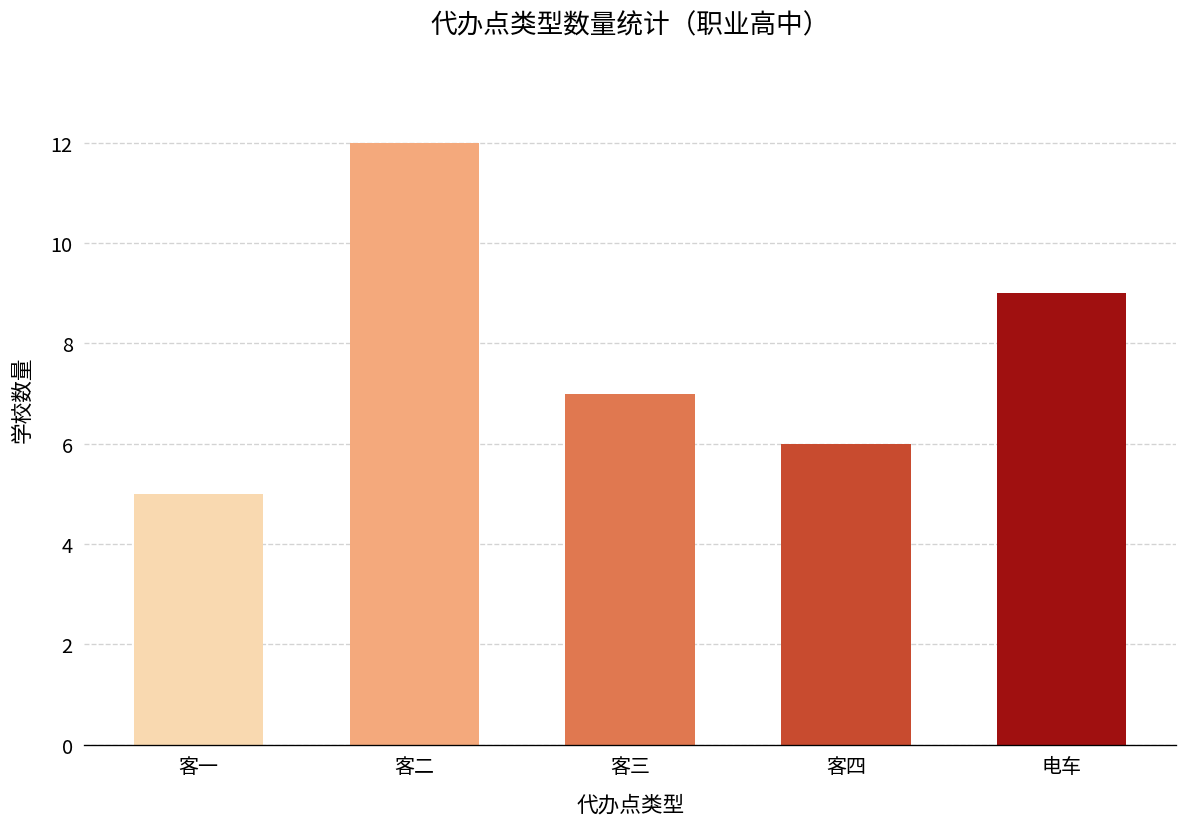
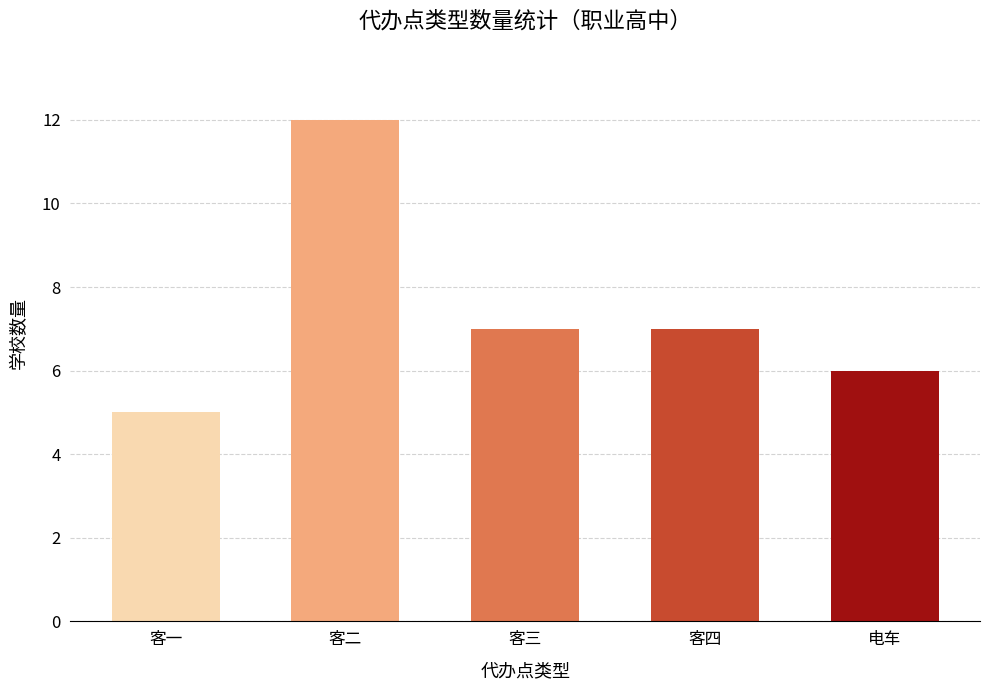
客四: 6 -> 7
电车: 9 -> 6
